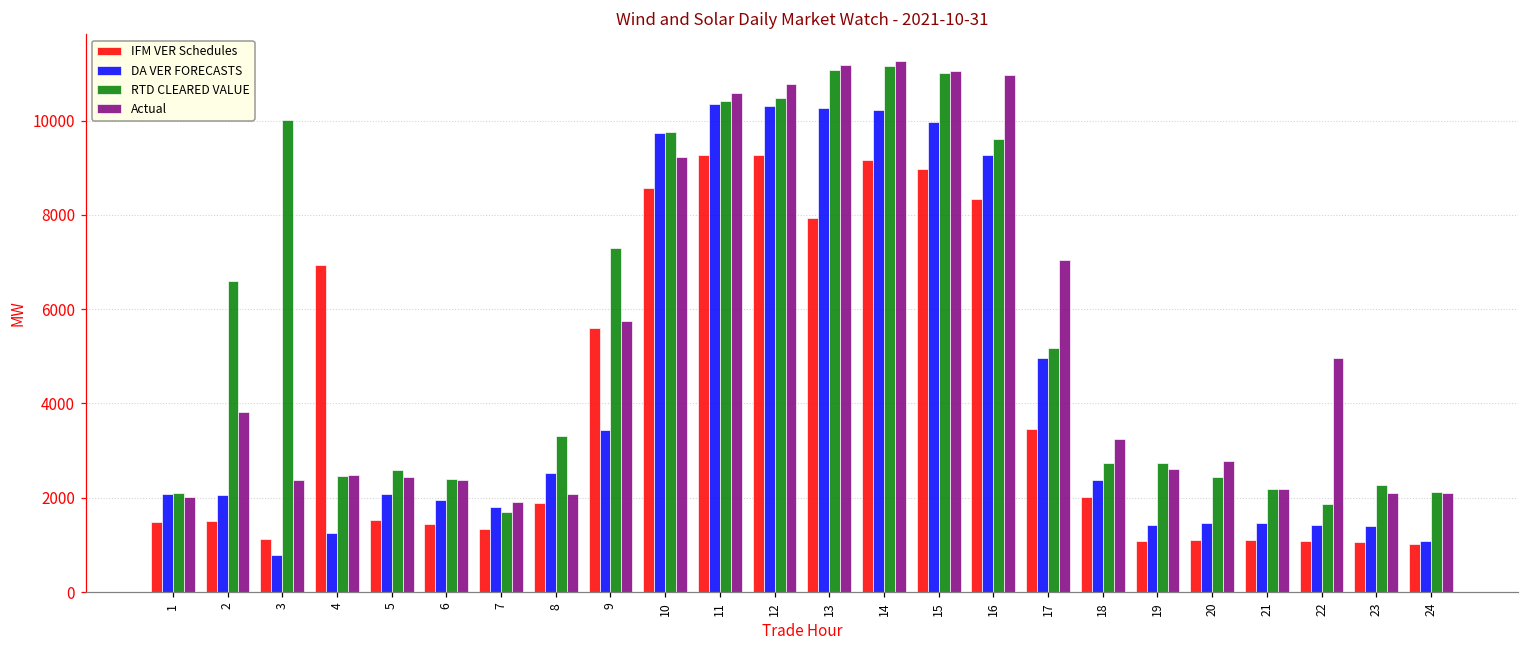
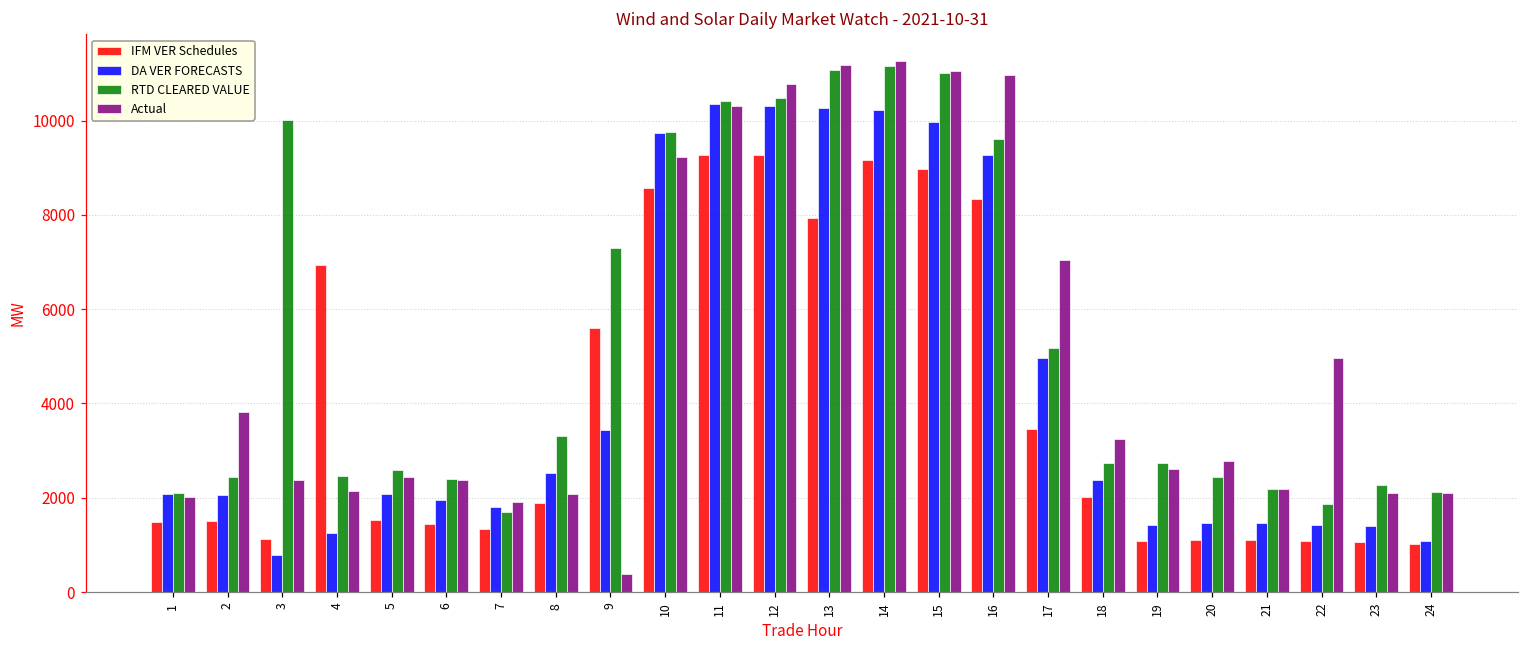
RTD CLEARED VALUE, 2: 6600 -> 2400
Actual, 4: 2500 -> 2100
Actual, 9: 5800 -> 400
Actual, 11: 10600 -> 10300
